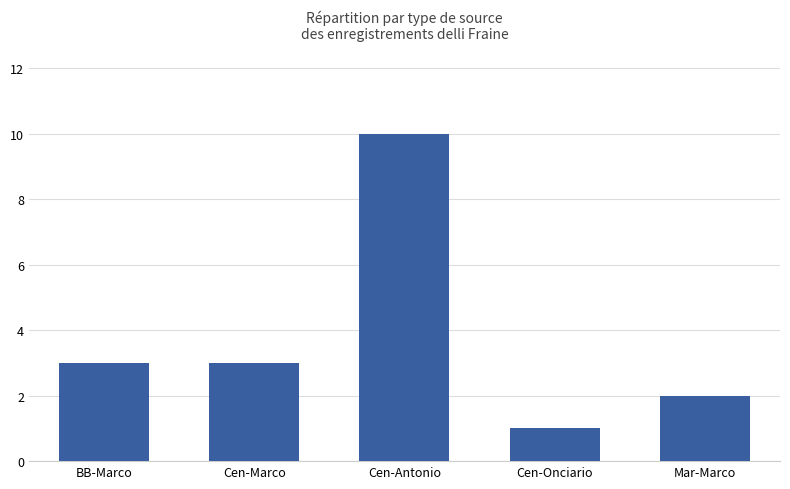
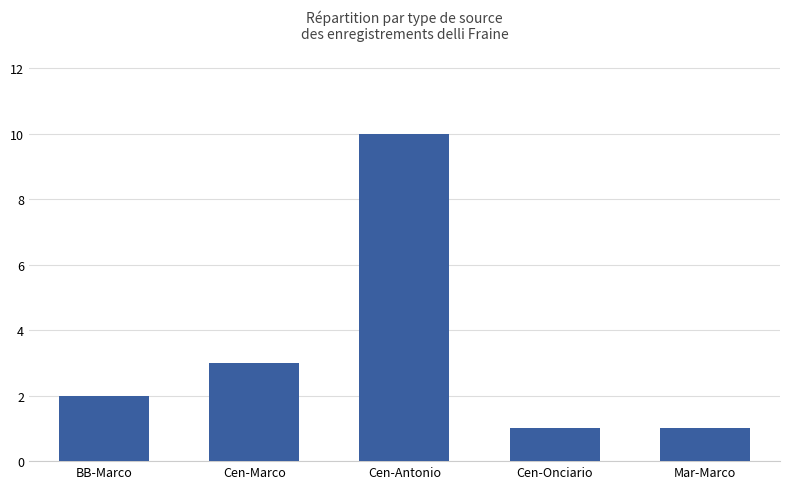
BB-Marco: 3 -> 2
Mar-Marco: 2 -> 1
